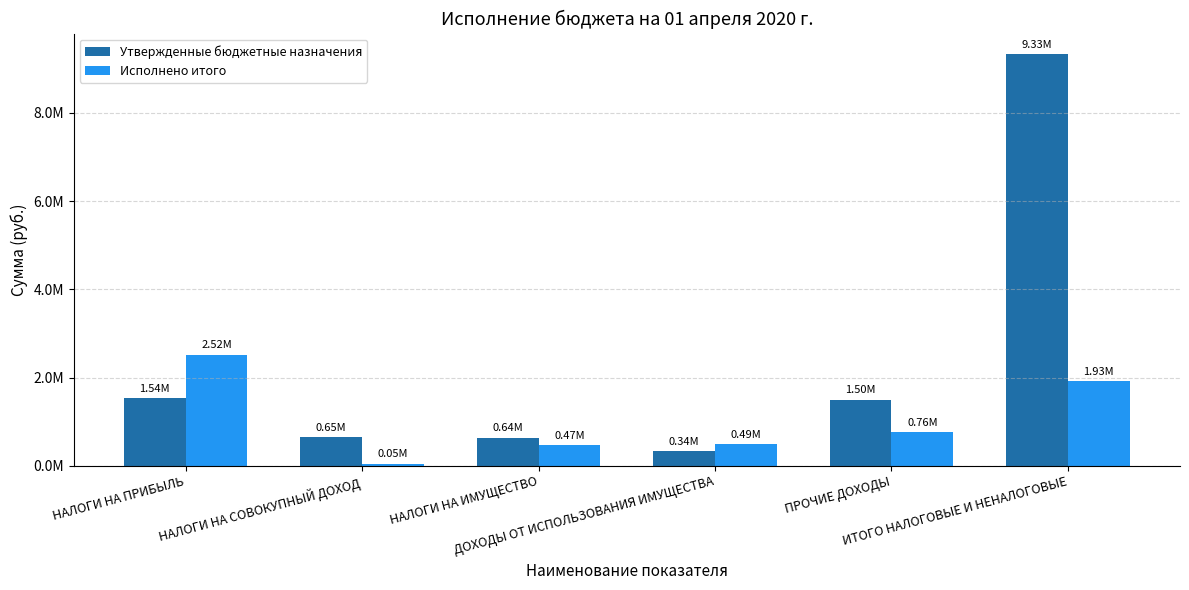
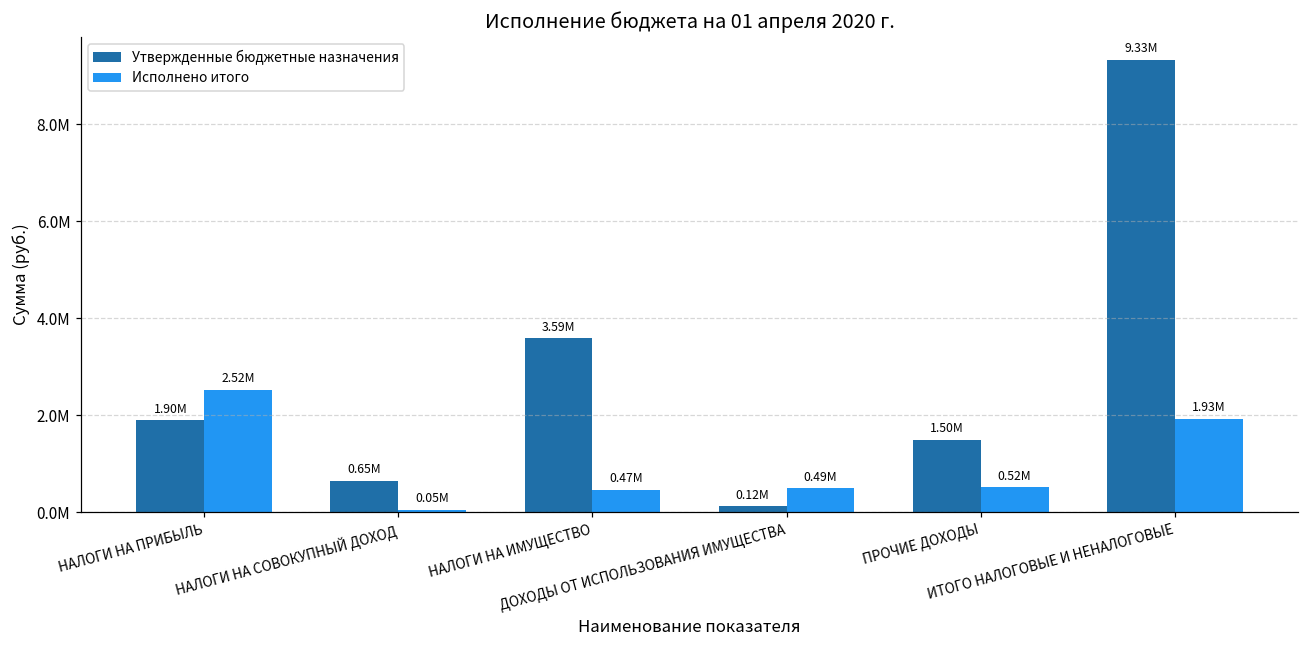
Утвержденные бюджетные назначения, НАЛОГИ НА ПРИБЫЛЬ: 1.54M -> 1.90M
Утвержденные бюджетные назначения, НАЛОГИ НА ИМУЩЕСТВО: 0.64M -> 3.59M
Утвержденные бюджетные назначения, ДОХОДЫ ОТ ИСПОЛЬЗОВАНИЯ ИМУЩЕСТВА: 0.34M -> 0.12M
Исполнено итого, ПРОЧИЕ ДОХОДЫ: 0.76M -> 0.52M
